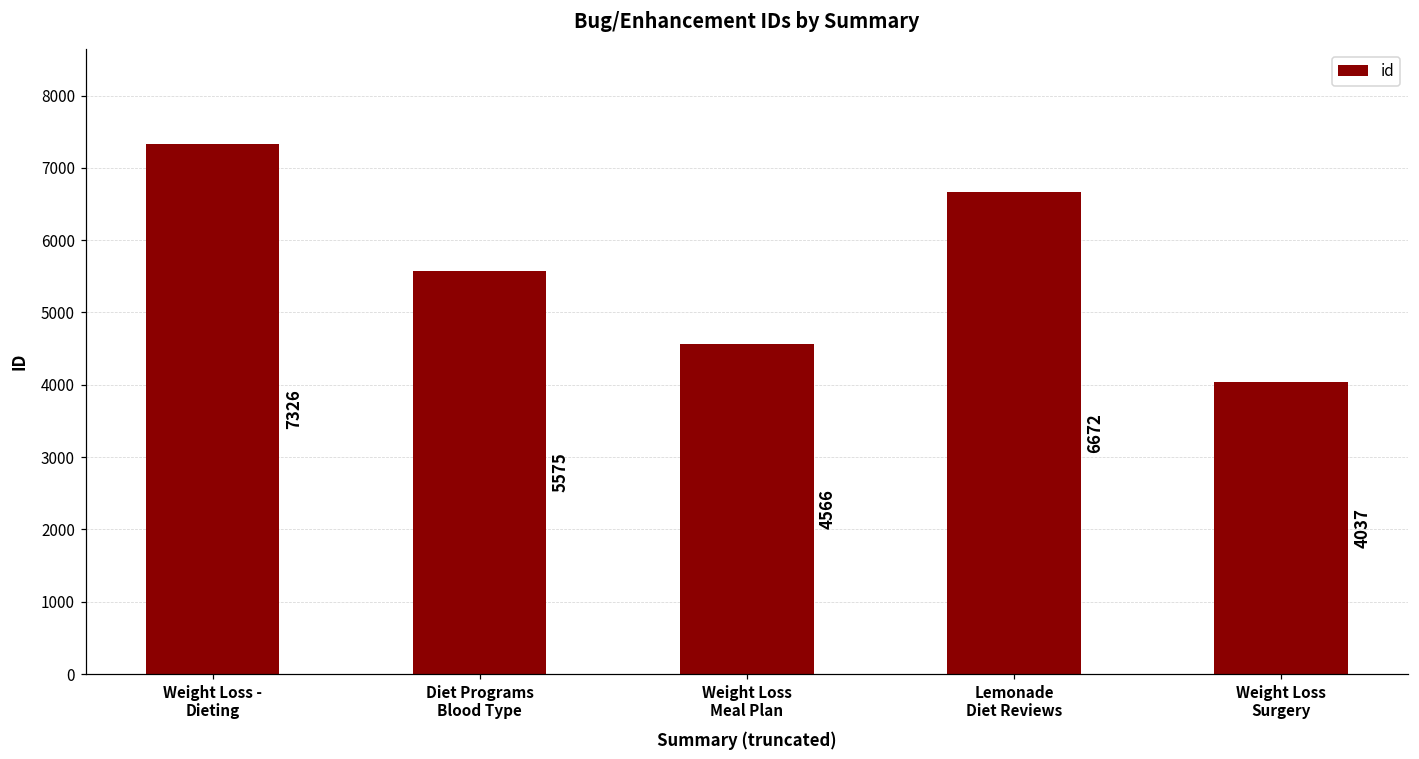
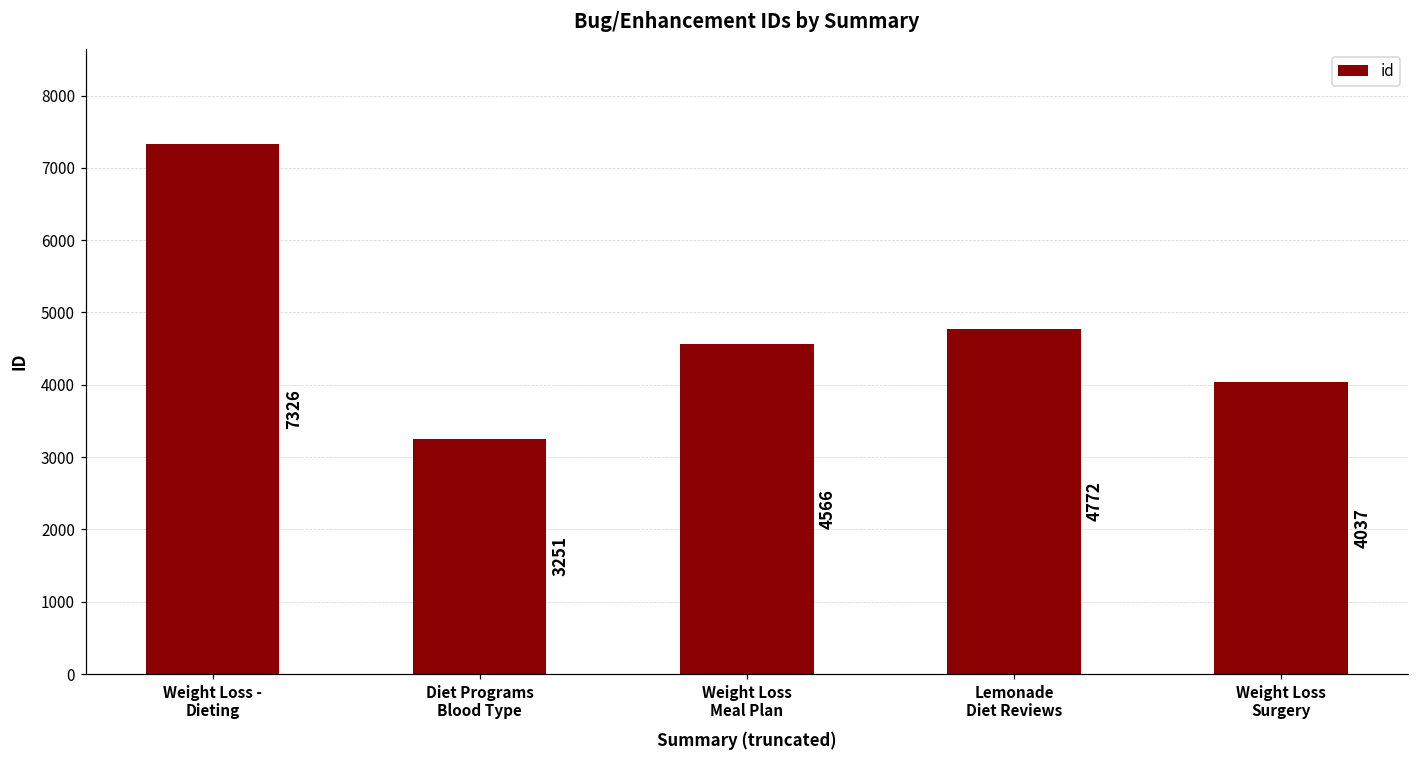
Diet Programs Blood Type: 5575 -> 3251
Lemonade Diet Reviews: 6672 -> 4772
